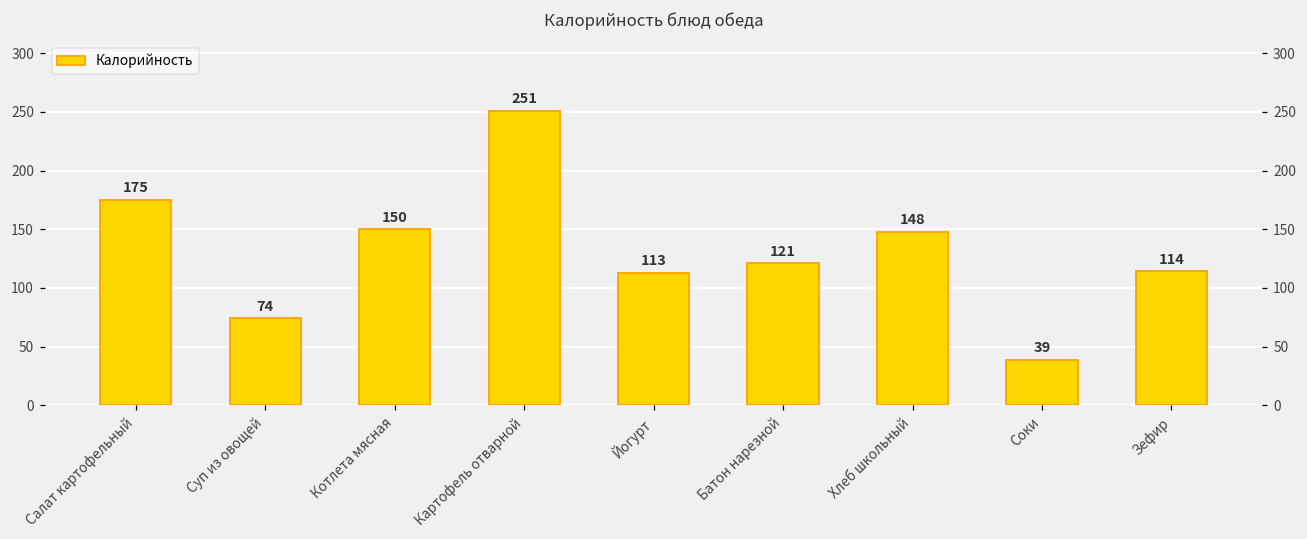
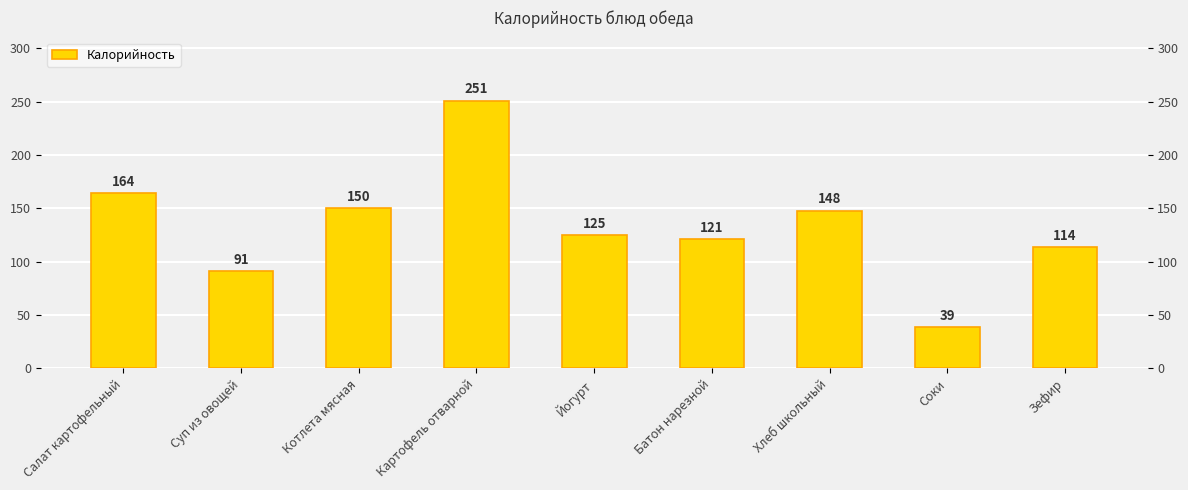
Салат картофельный: 175 -> 164
Суп из овощей: 74 -> 91
Йогурт: 113 -> 125
